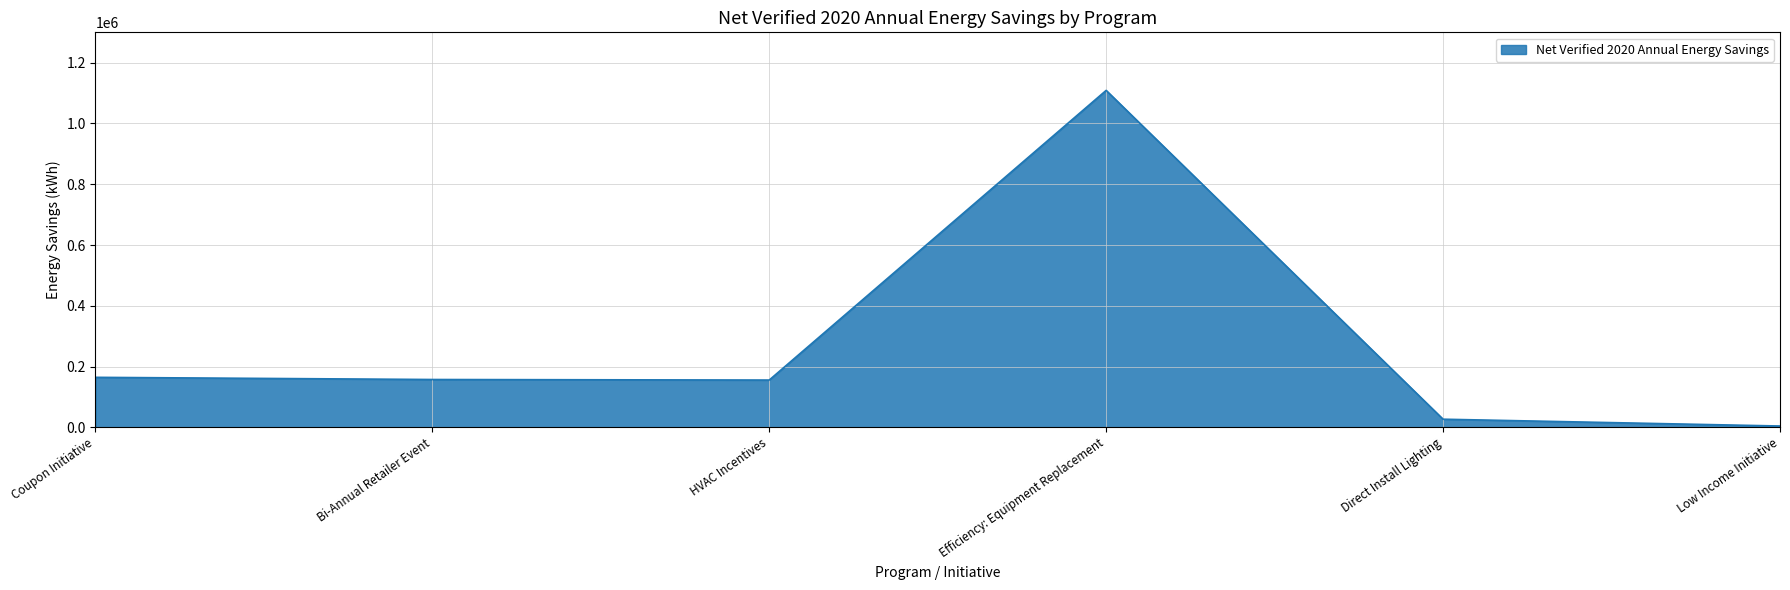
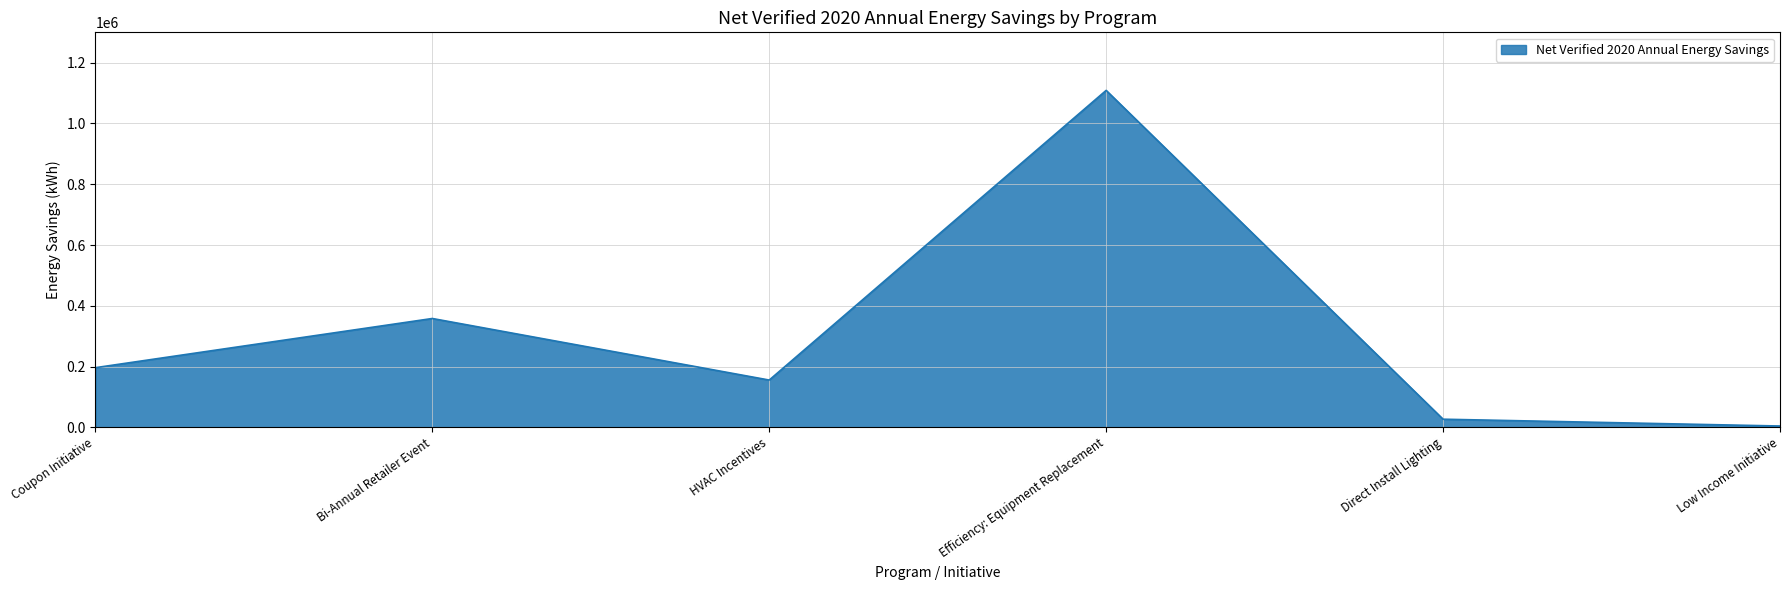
Coupon Initiative: 160000 -> 200000
Bi-Annual Retailer Event: 160000 -> 360000
